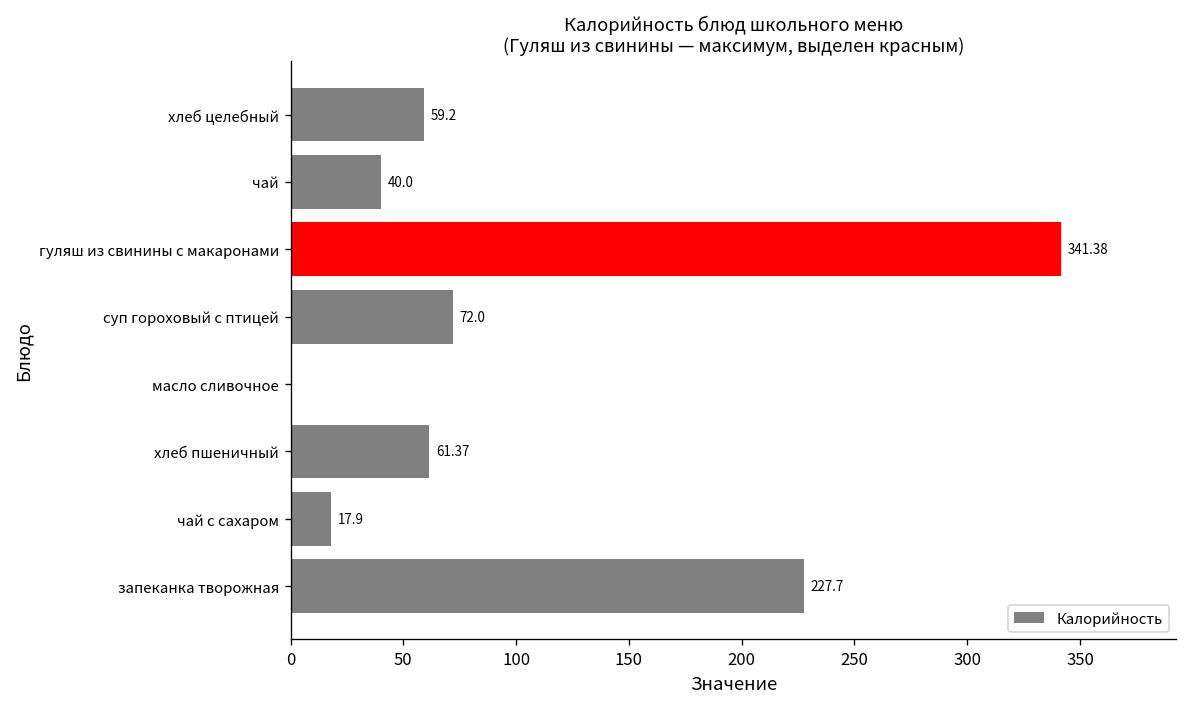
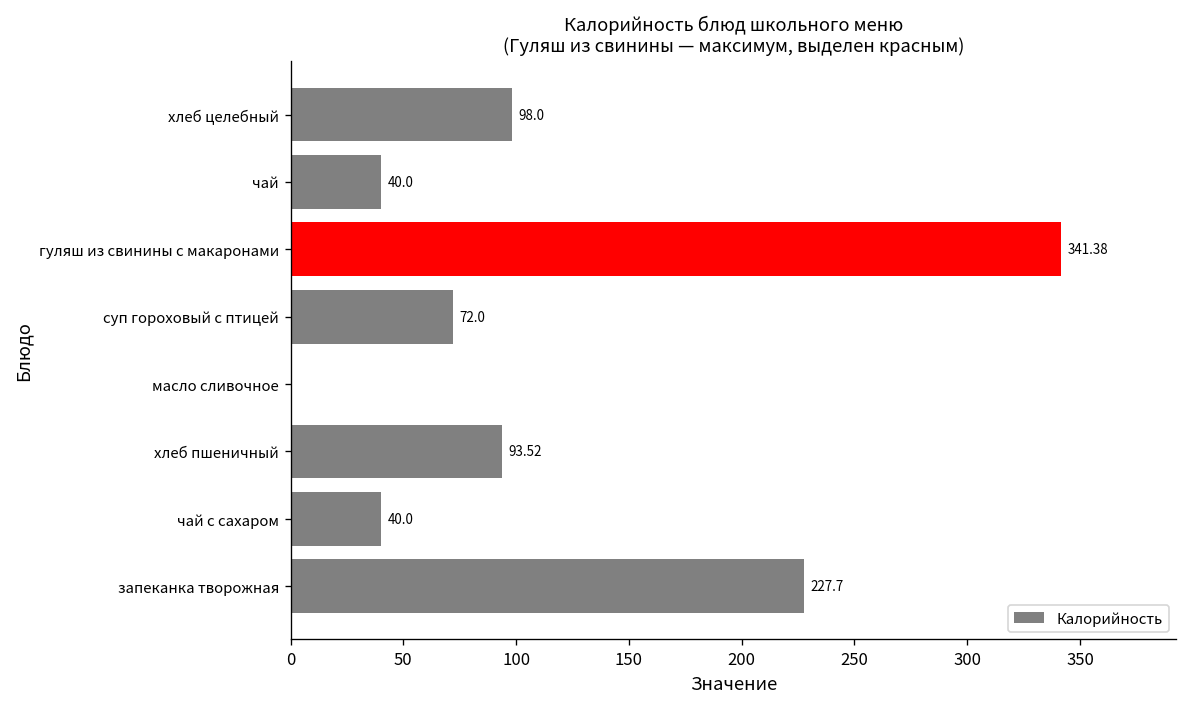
хлеб целебный: 59.2 -> 98.0
хлеб пшеничный: 61.37 -> 93.52
чай с сахаром: 17.9 -> 40.0
